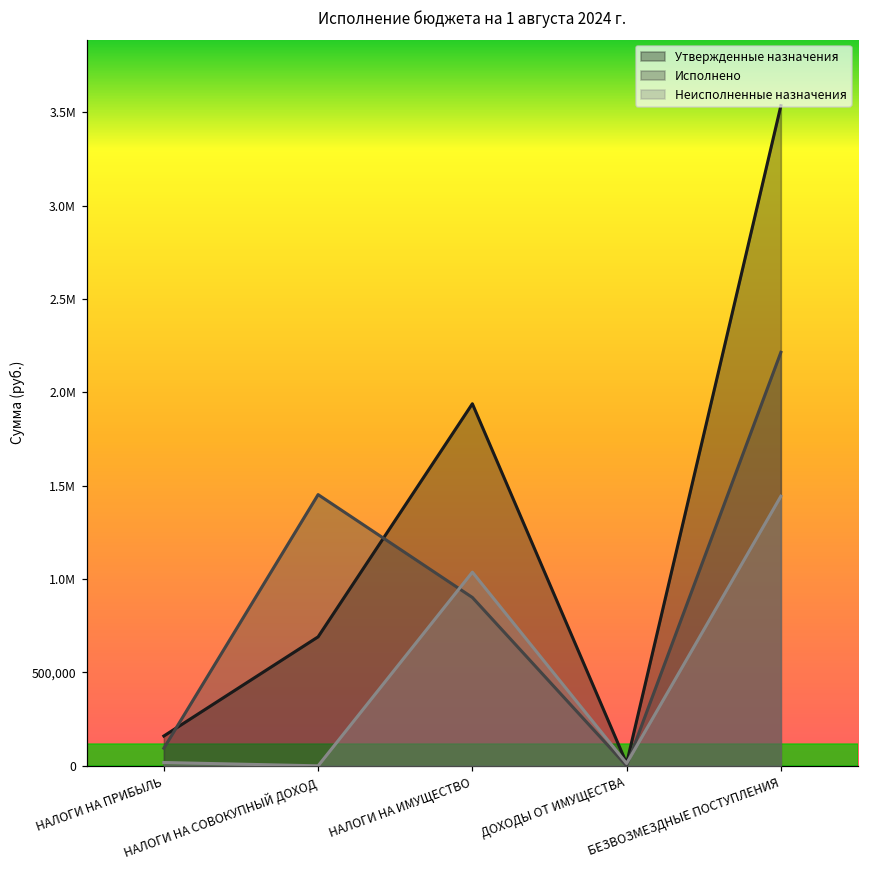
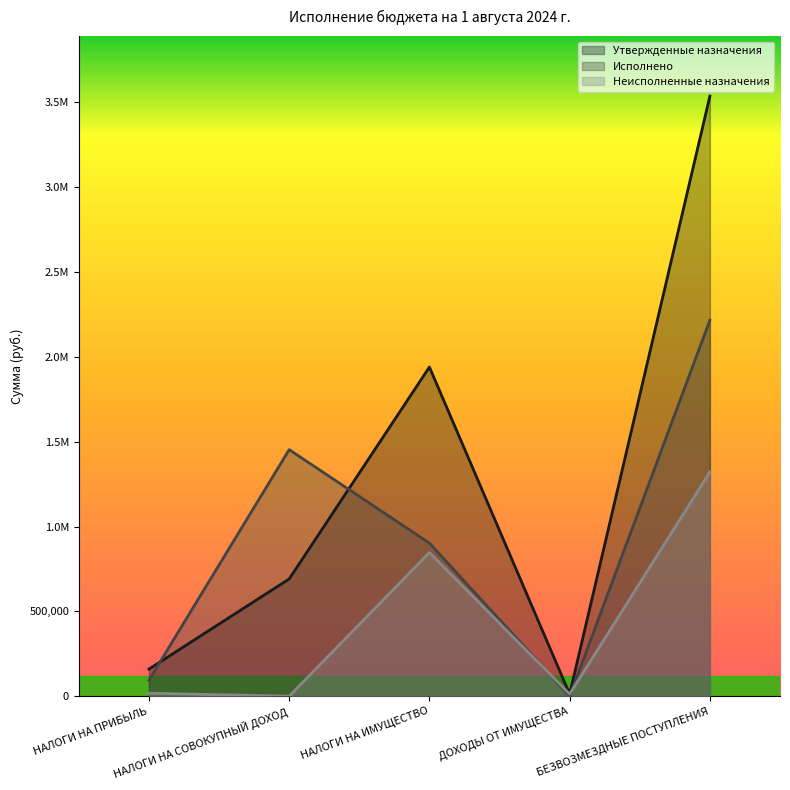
Неисполненные назначения, НАЛОГИ НА ИМУЩЕСТВО: 1,040,000 -> 850,000
Неисполненные назначения, БЕЗВОЗМЕЗДНЫЕ ПОСТУПЛЕНИЯ: 1,440,000 -> 1,320,000
